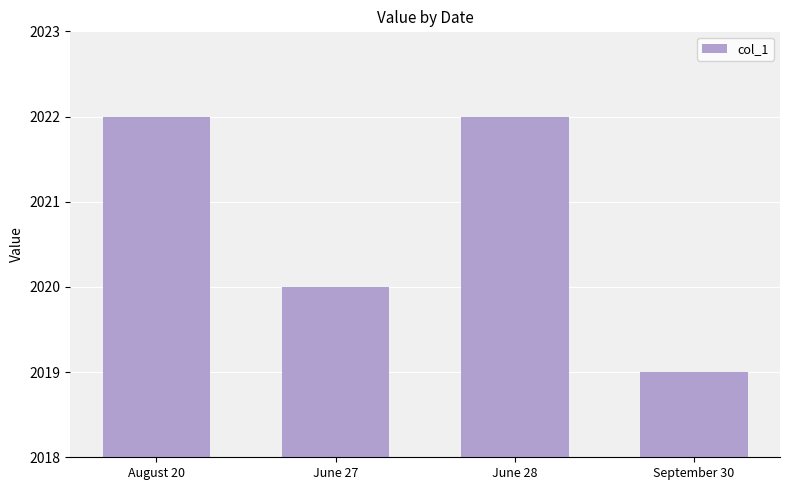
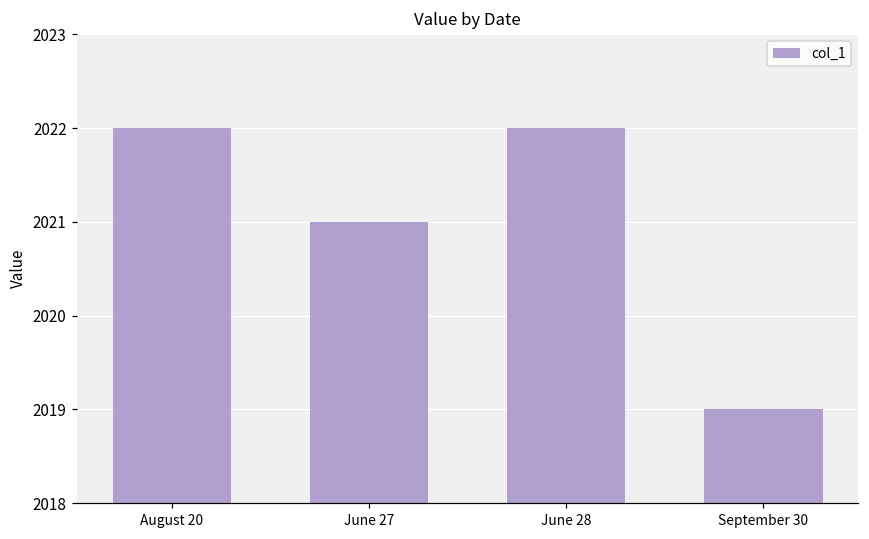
June 27: 2020 -> 2021
